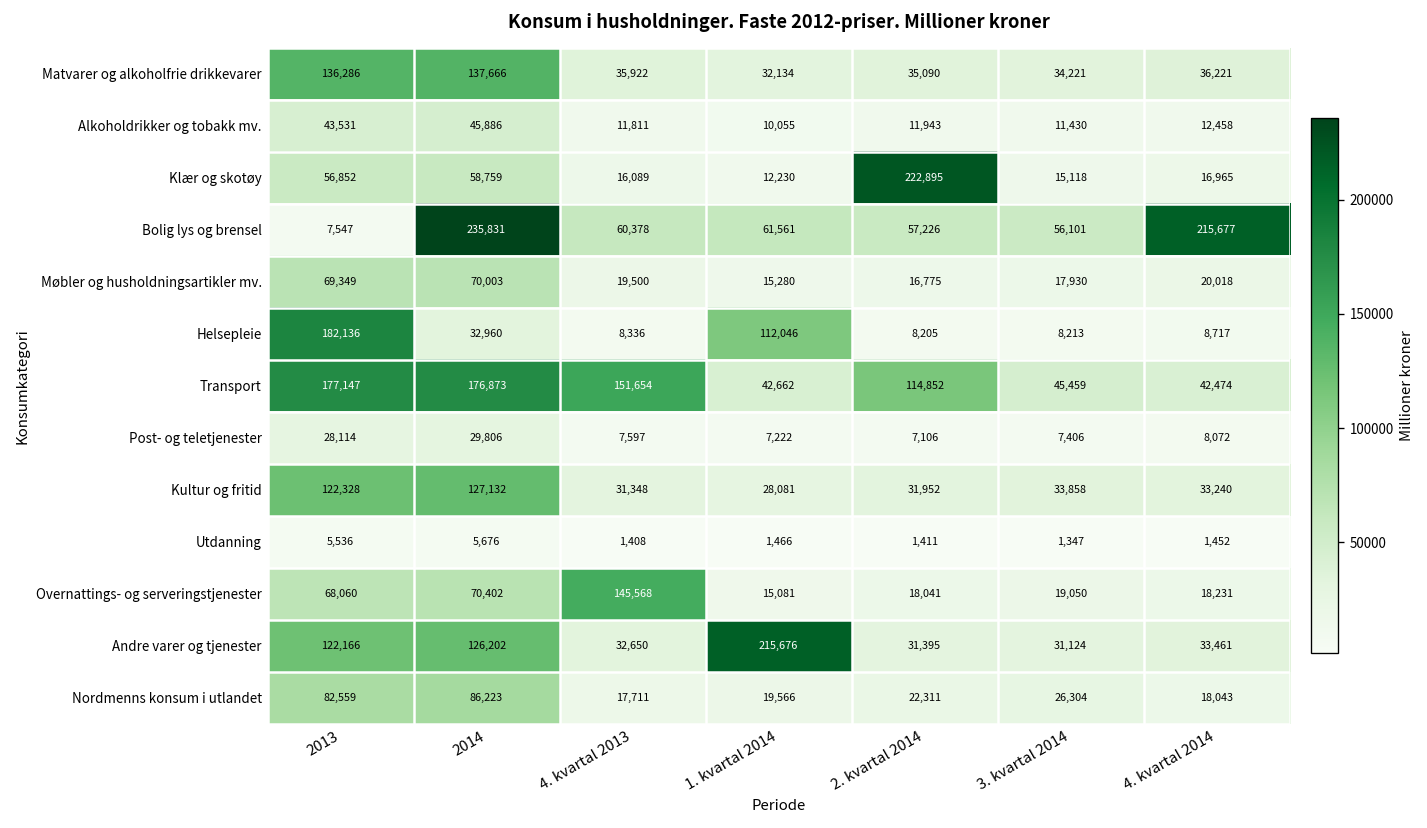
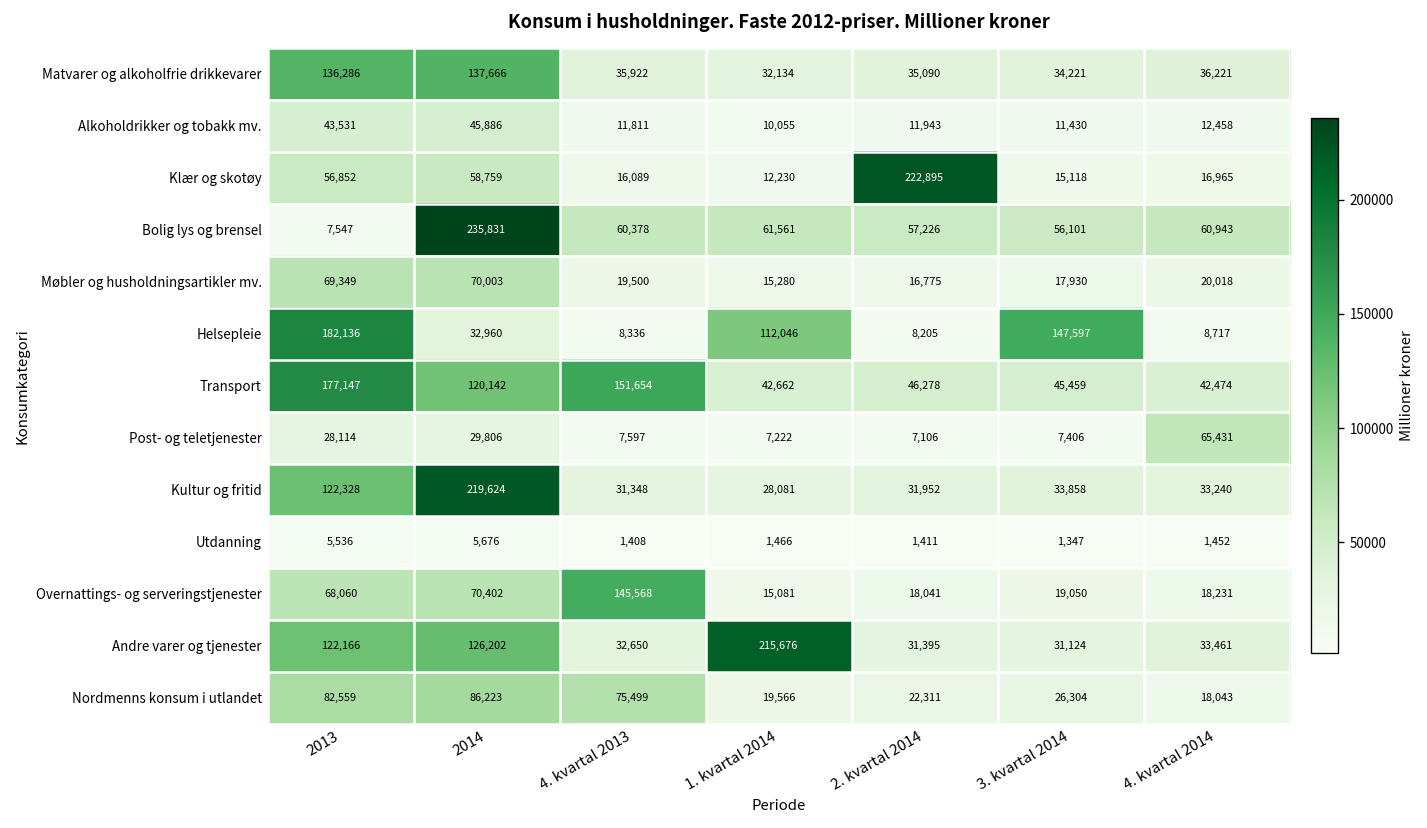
Bolig lys og brensel, 4. kvartal 2014: 215,677 -> 60,943
Helsepleie, 3. kvartal 2014: 8,213 -> 147,597
Transport, 2014: 176,873 -> 120,142
Transport, 2. kvartal 2014: 114,852 -> 46,278
Post- og teletjenester, 4. kvartal 2014: 8,072 -> 65,431
Kultur og fritid, 2014: 127,132 -> 219,624
Nordmenns konsum i utlandet, 4. kvartal 2013: 17,711 -> 75,499
